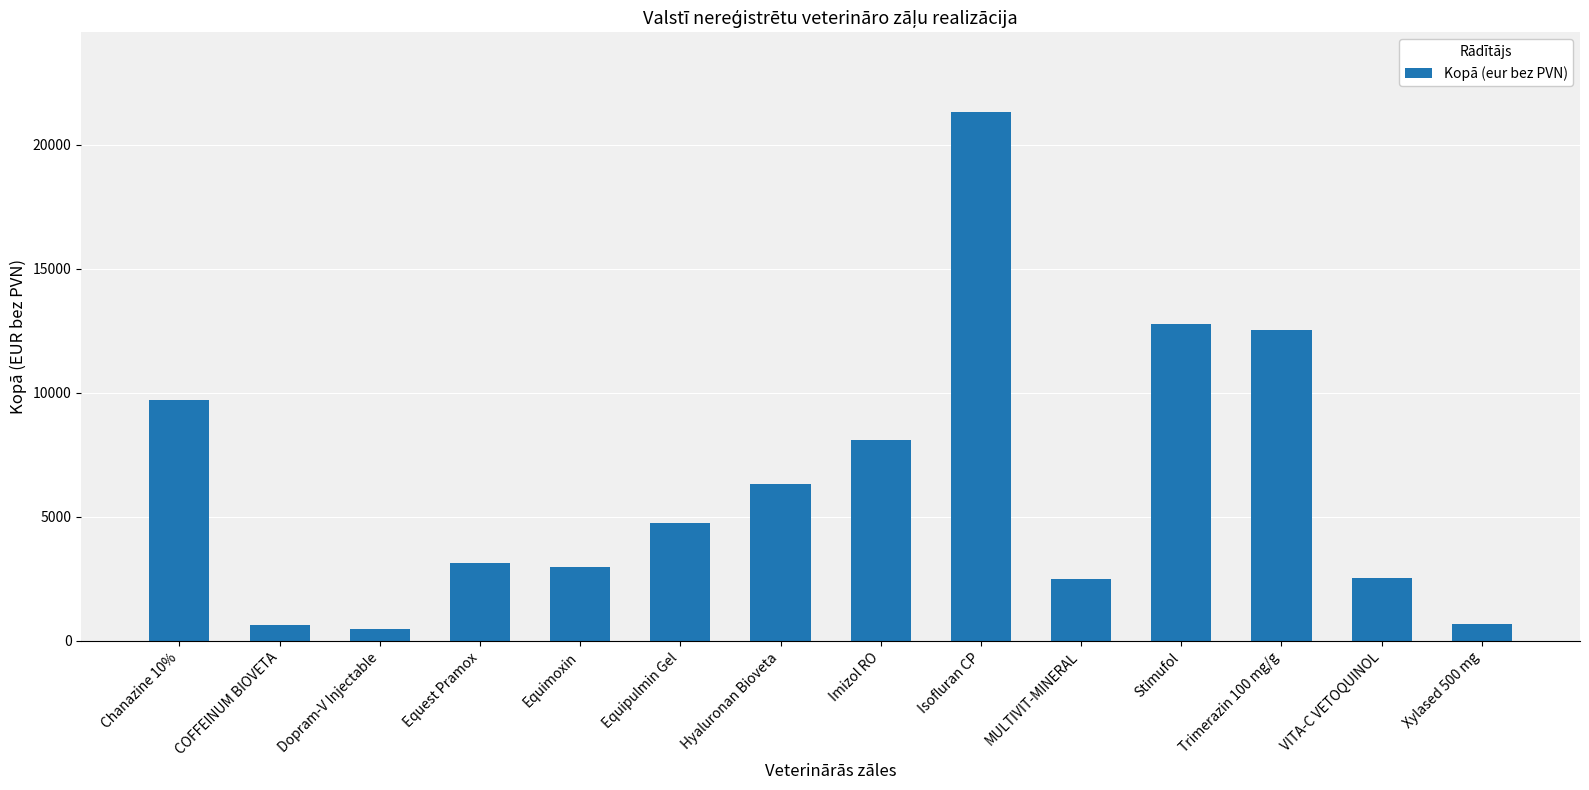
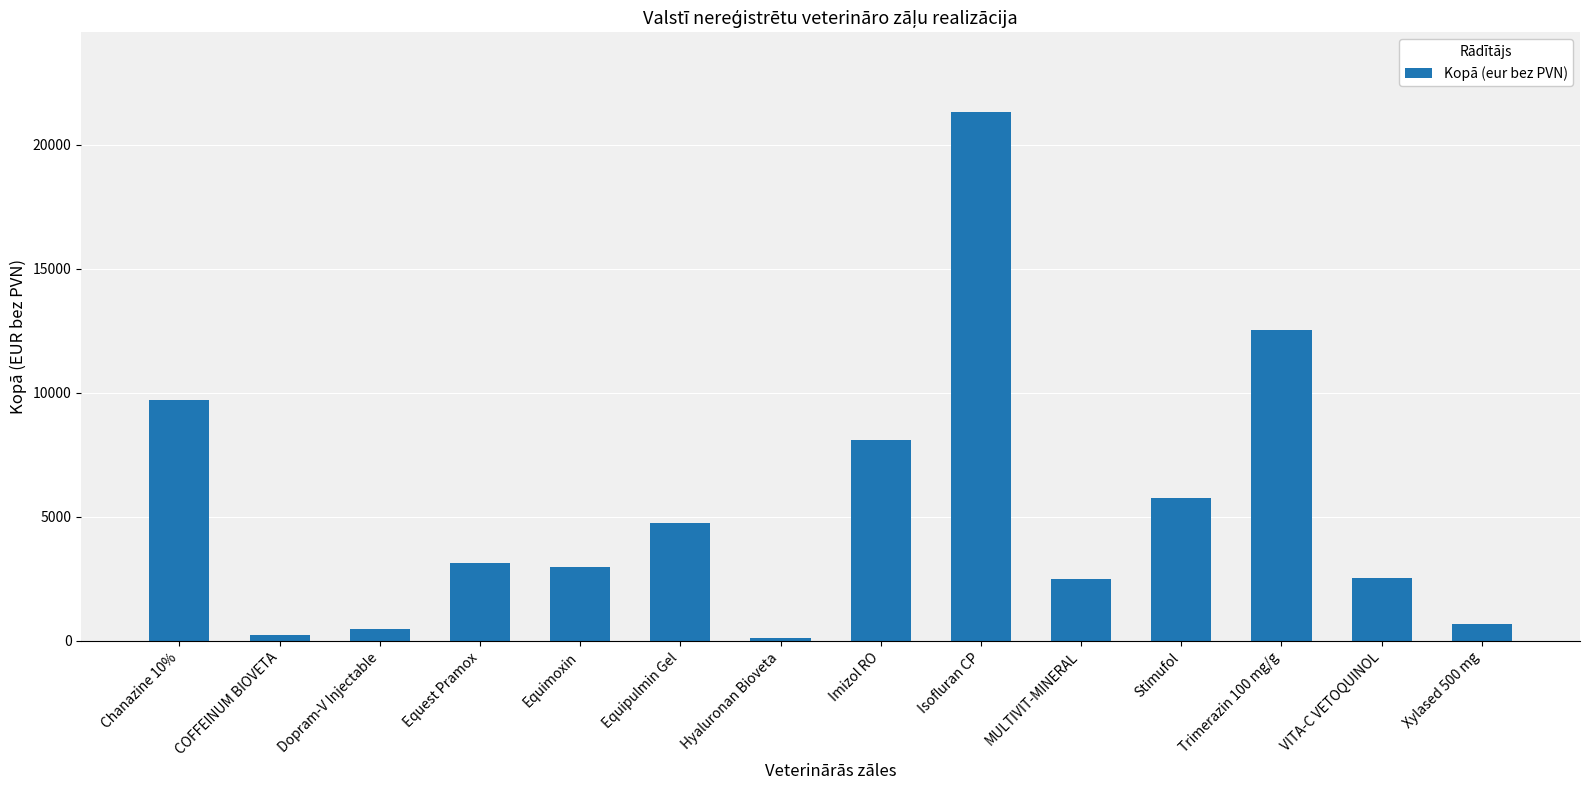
COFFEINUM BIOVETA: 600 -> 200
Hyaluronan Bioveta: 6300 -> 100
Stimufol: 12800 -> 5800
